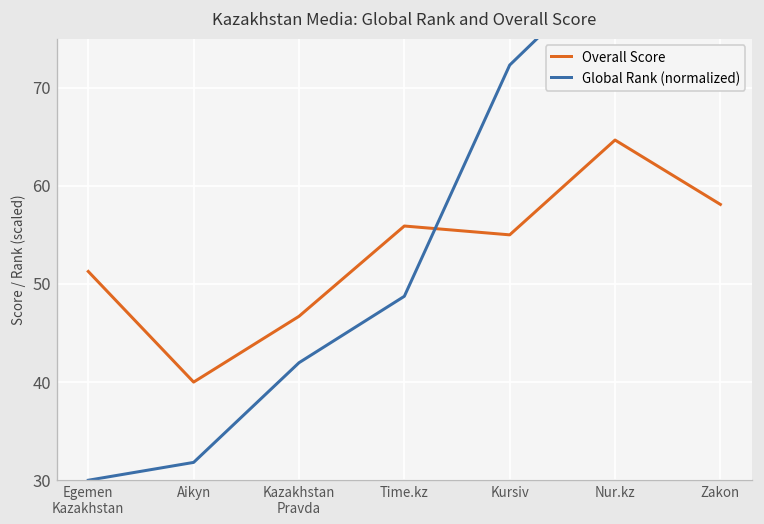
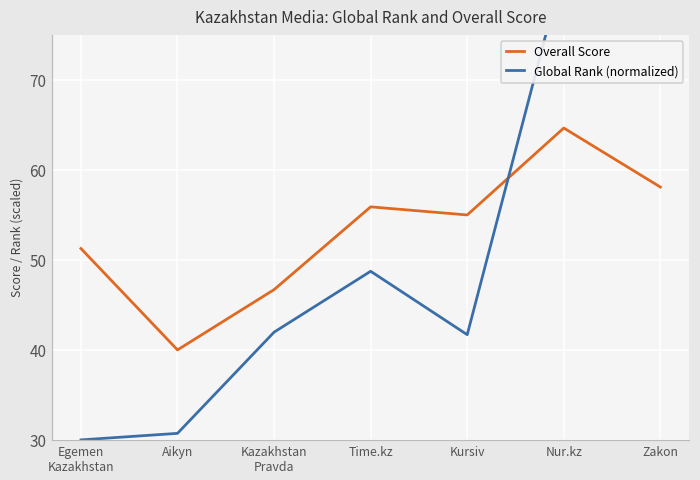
Global Rank (normalized), Aikyn: 32 -> 31
Global Rank (normalized), Kursiv: 72 -> 42
